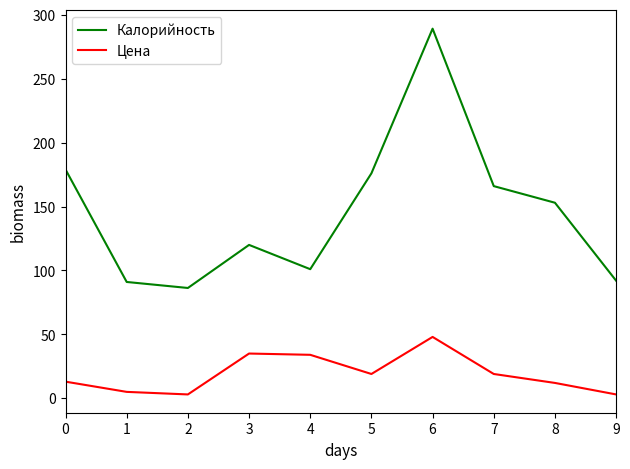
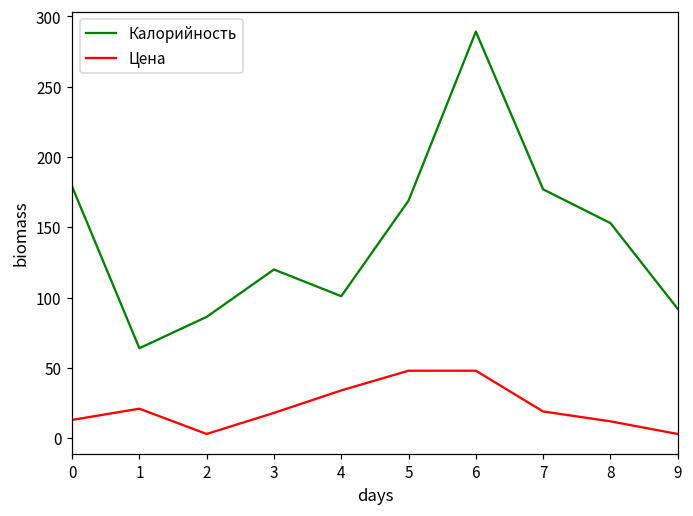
Калорийность, 1: 91 -> 64
Цена, 1: 5 -> 21
Цена, 3: 35 -> 18
Калорийность, 5: 176 -> 169
Цена, 5: 19 -> 48
Калорийность, 7: 166 -> 177
